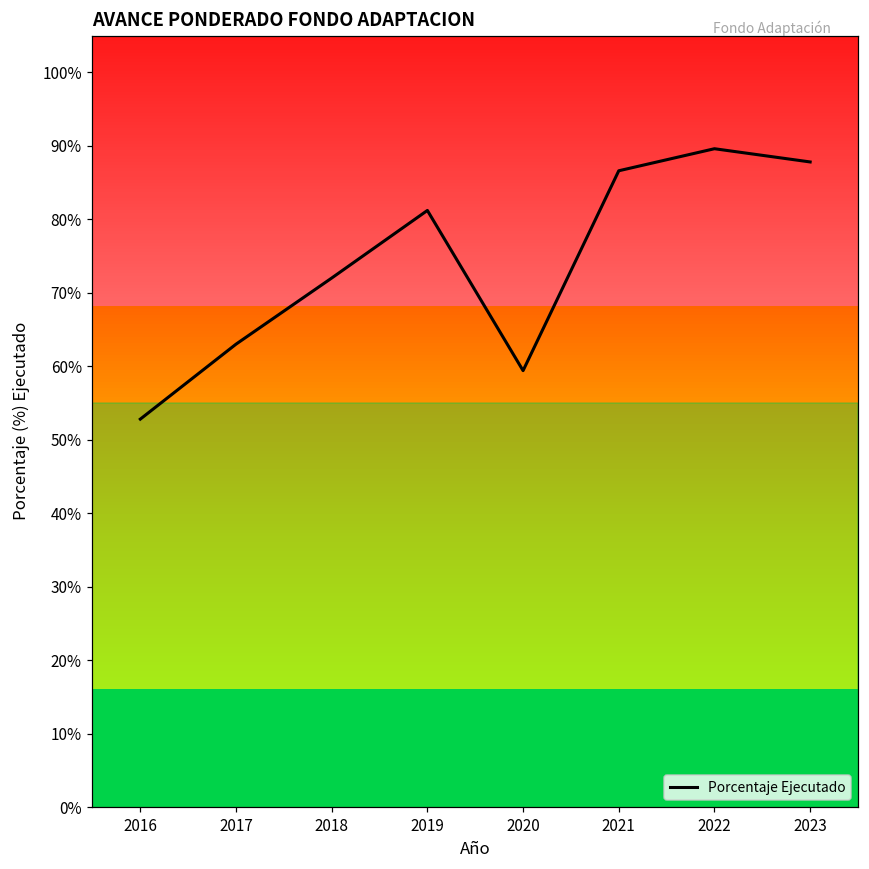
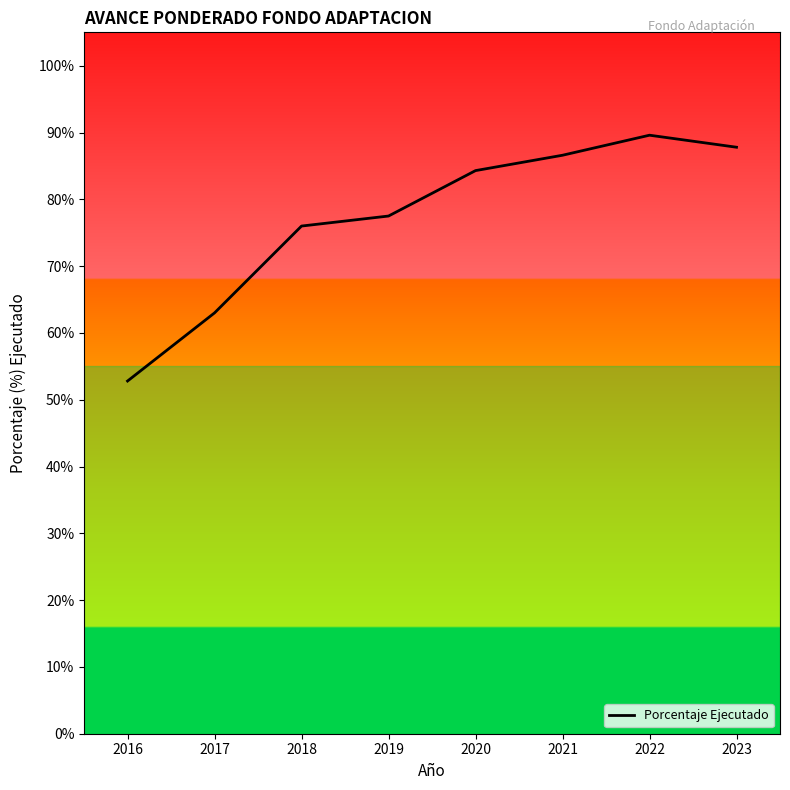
2018: 72% -> 76%
2019: 81% -> 78%
2020: 59% -> 84%
